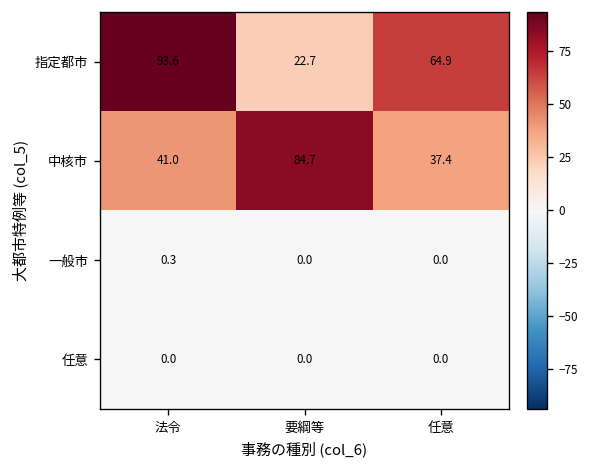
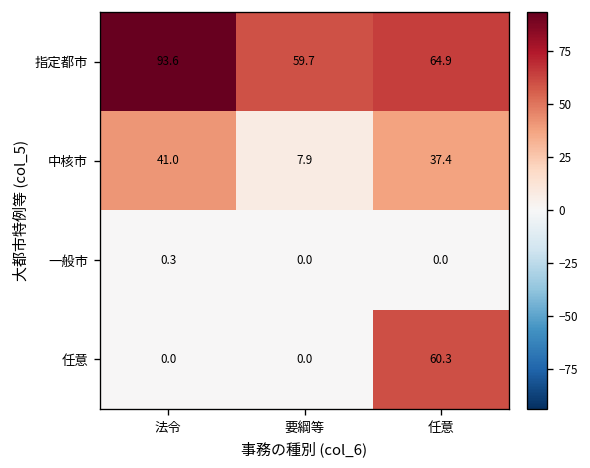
指定都市, 要綱等: 22.7 -> 59.7
中核市, 要綱等: 84.7 -> 7.9
任意, 任意: 0.0 -> 60.3
